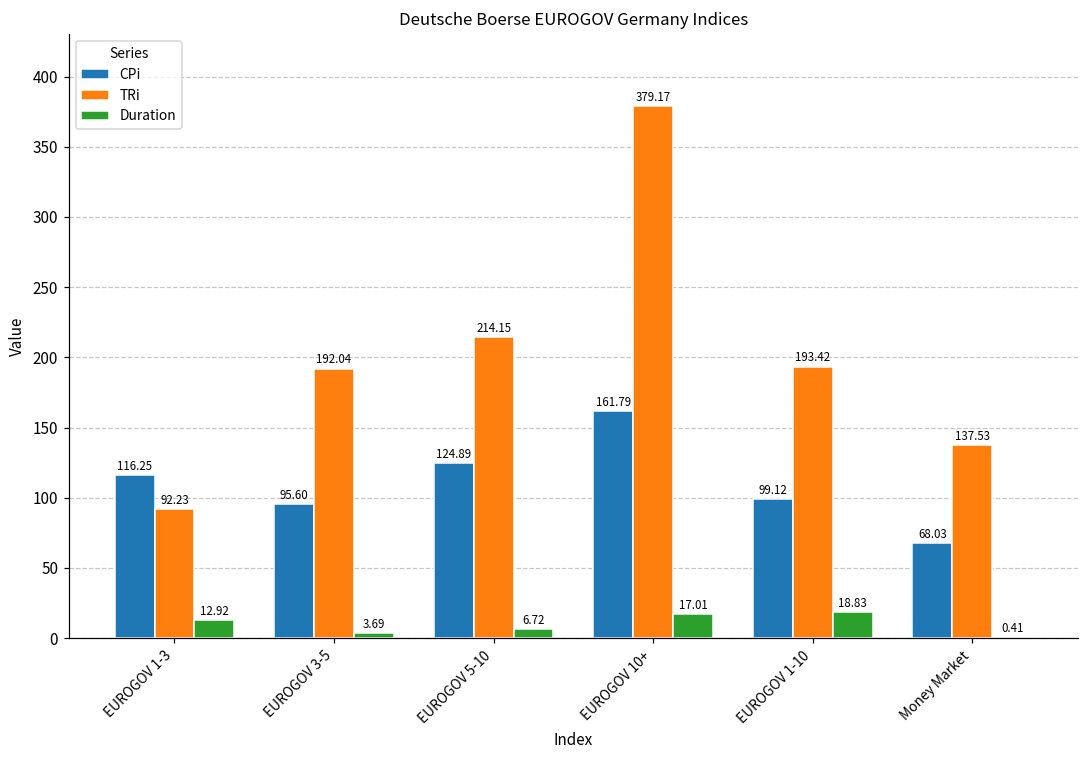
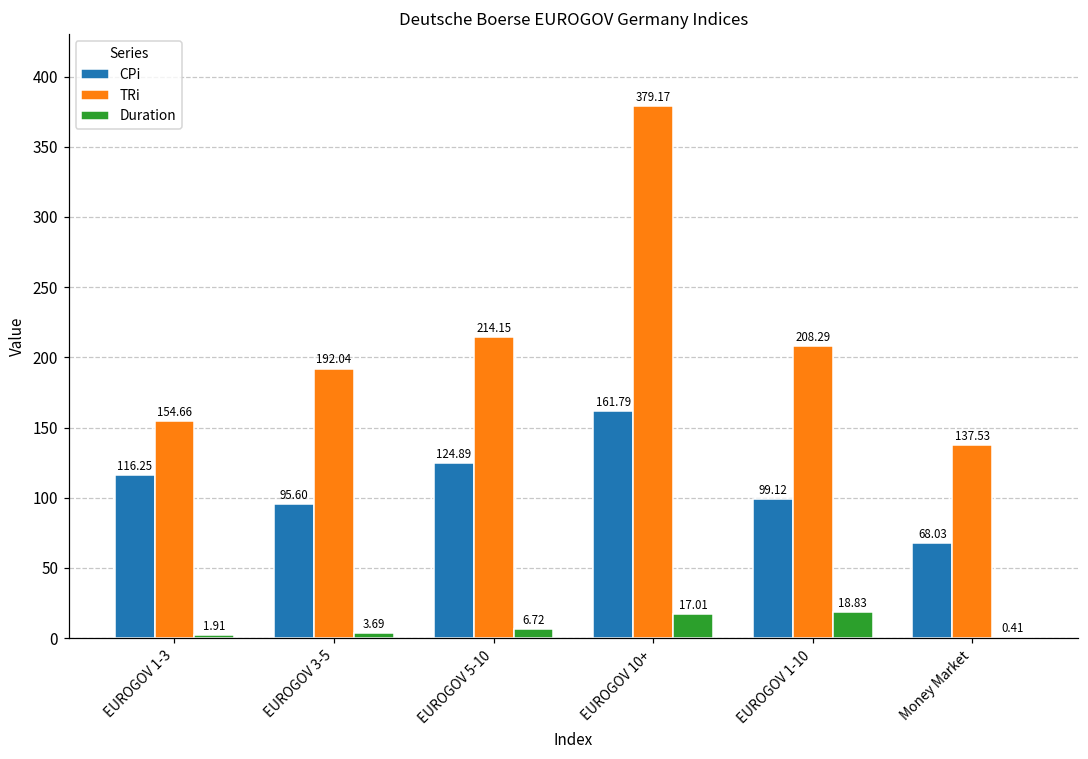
TRi, EUROGOV 1-3: 92.23 -> 154.66
Duration, EUROGOV 1-3: 12.92 -> 1.91
TRi, EUROGOV 1-10: 193.42 -> 208.29
